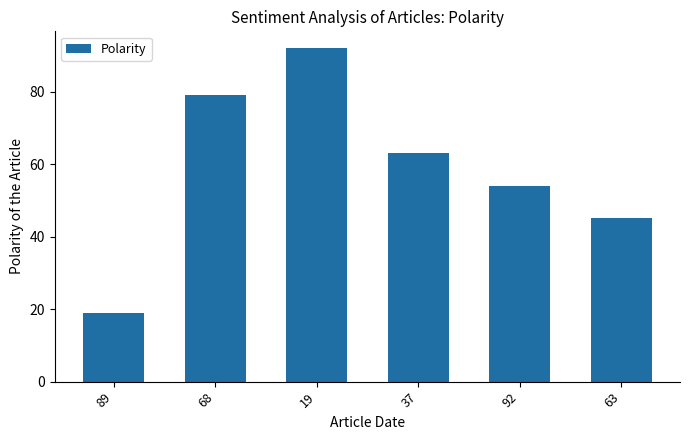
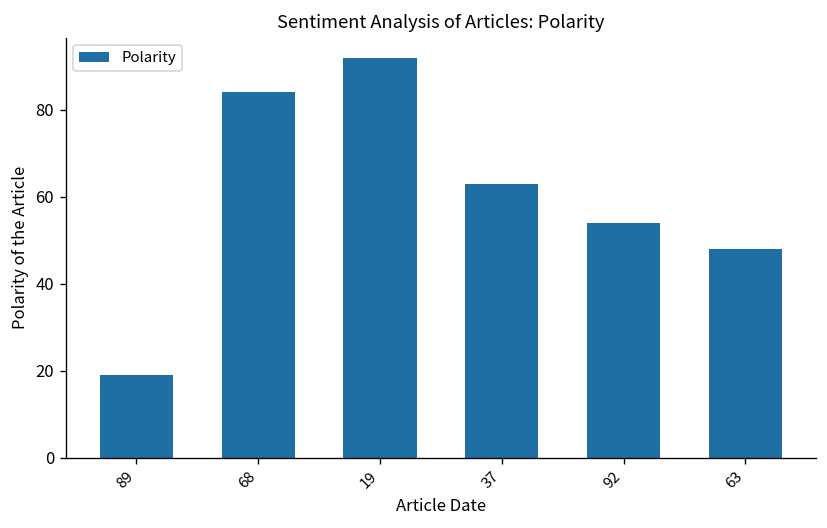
68: 79 -> 84
63: 45 -> 48
